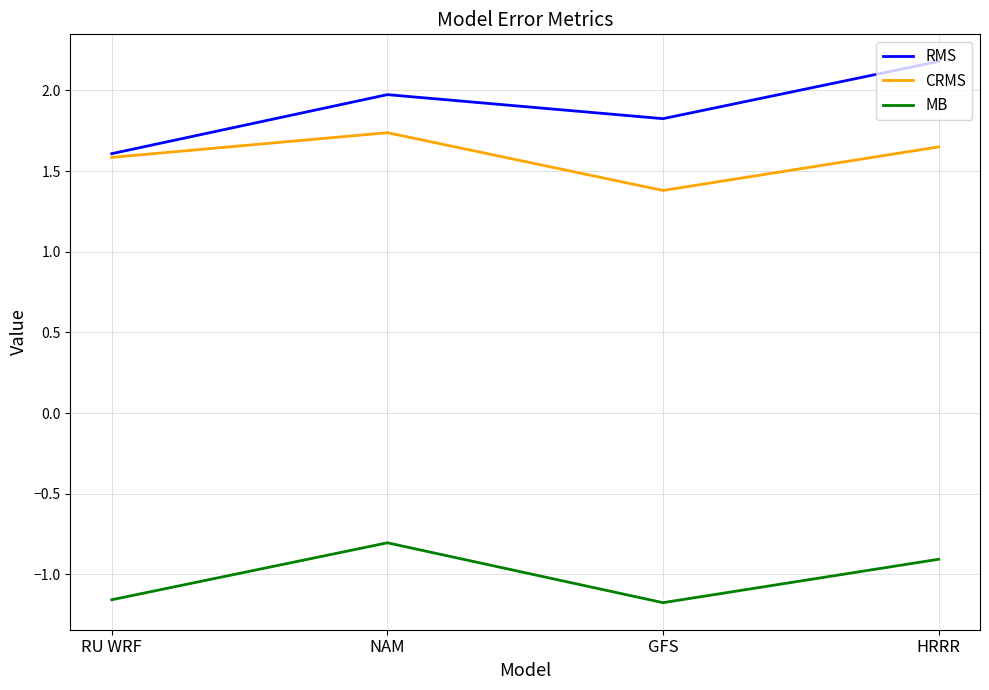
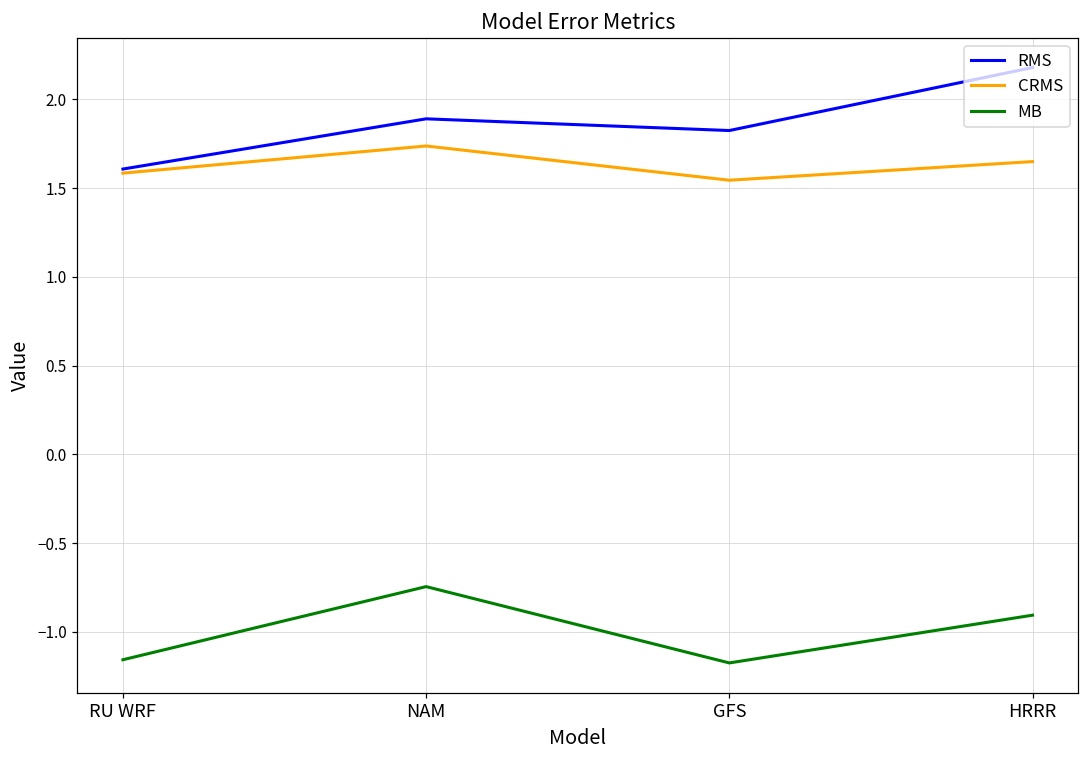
RMS, NAM: 1.97 -> 1.89
MB, NAM: -0.80 -> -0.75
CRMS, GFS: 1.38 -> 1.55
